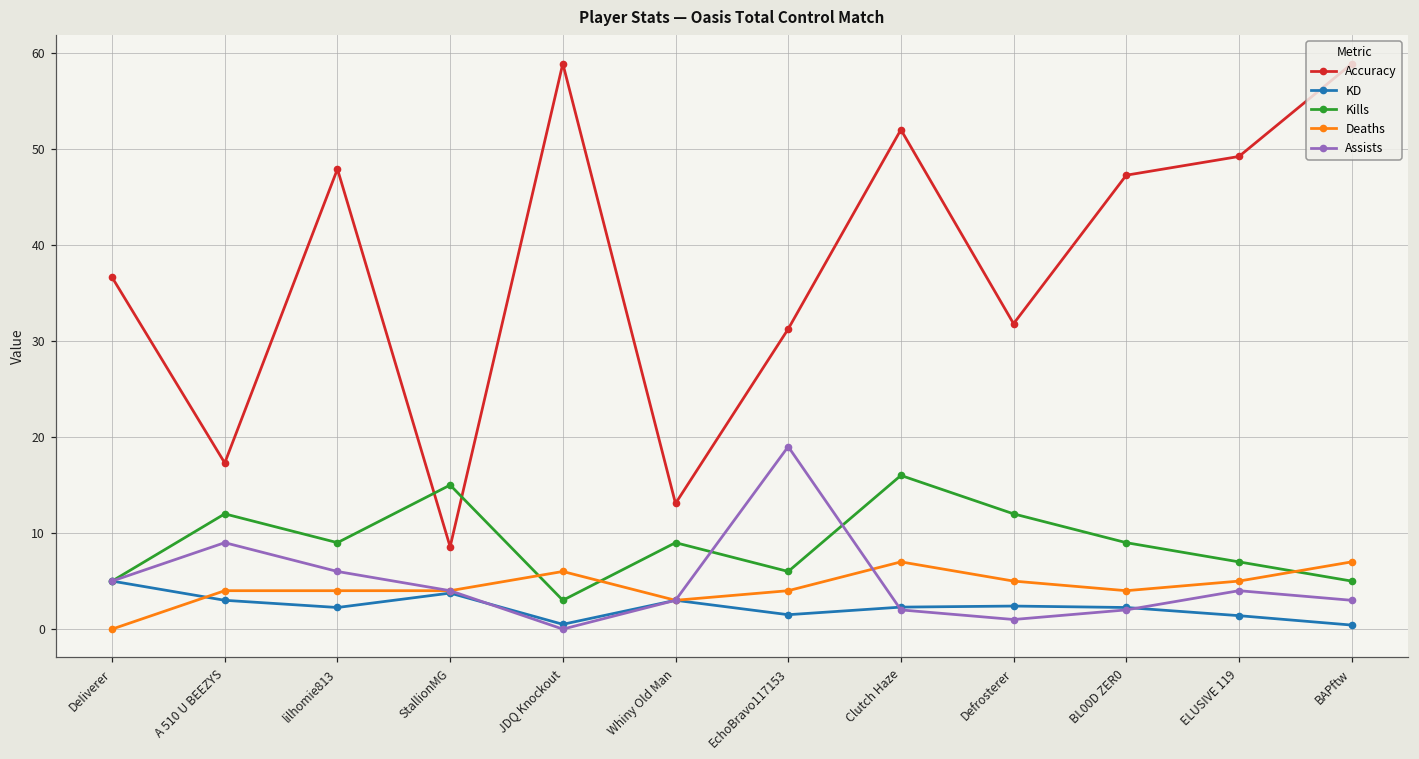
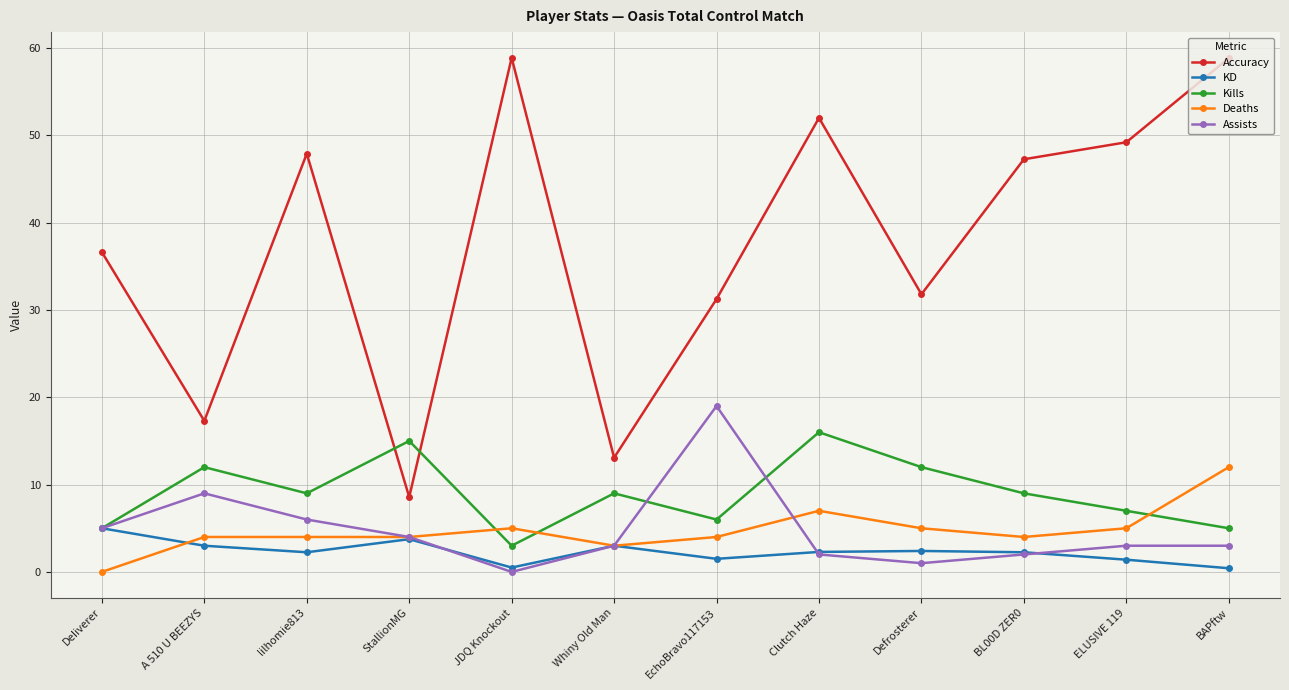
Deaths, JDQ Knockout: 6 -> 5
Assists, ELUSIVE 119: 4 -> 3
Deaths, BAPftw: 7 -> 12
